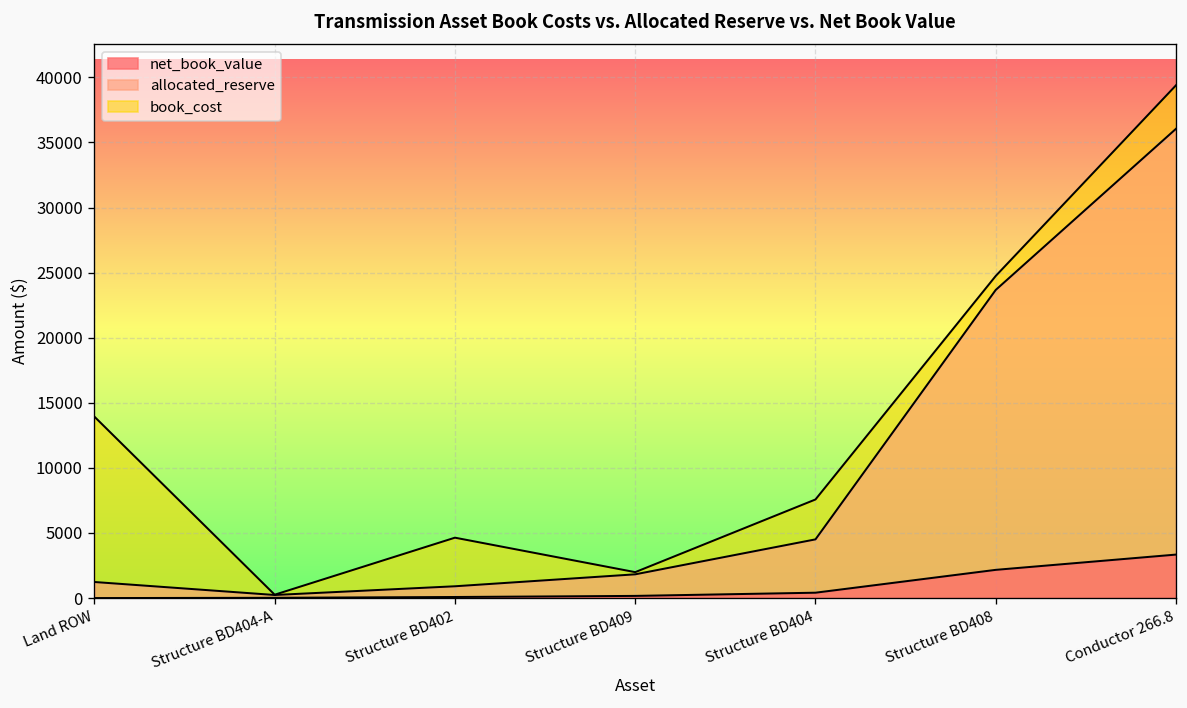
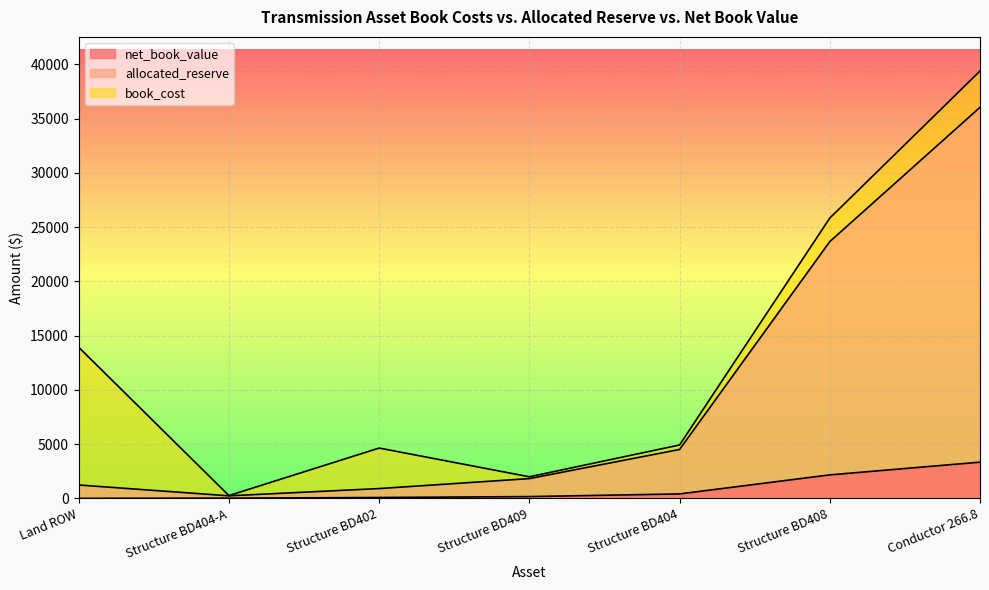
book_cost, Structure BD404: 7600 -> 4900
book_cost, Structure BD408: 24700 -> 25800
